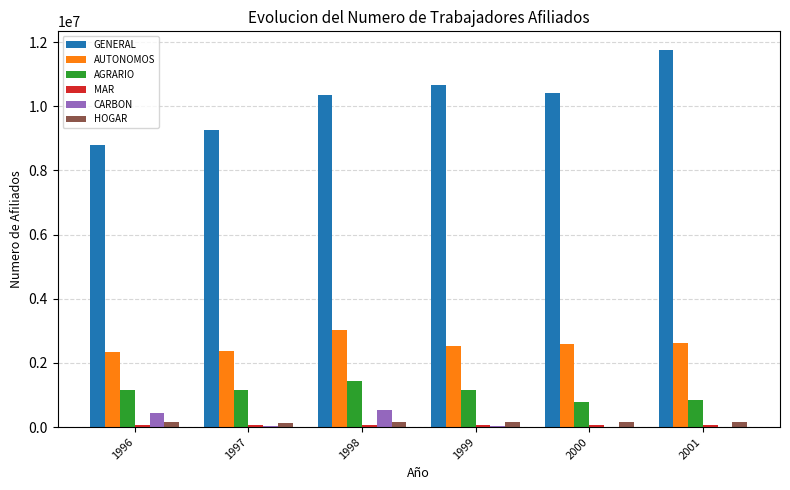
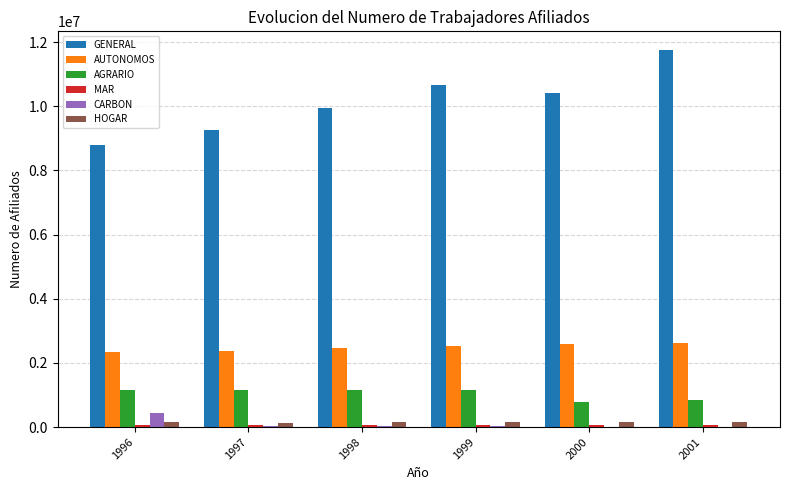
GENERAL, 1998: 10400000 -> 9900000
AUTONOMOS, 1998: 3000000 -> 2500000
AGRARIO, 1998: 1400000 -> 1200000
CARBON, 1998: 500000 -> 0
